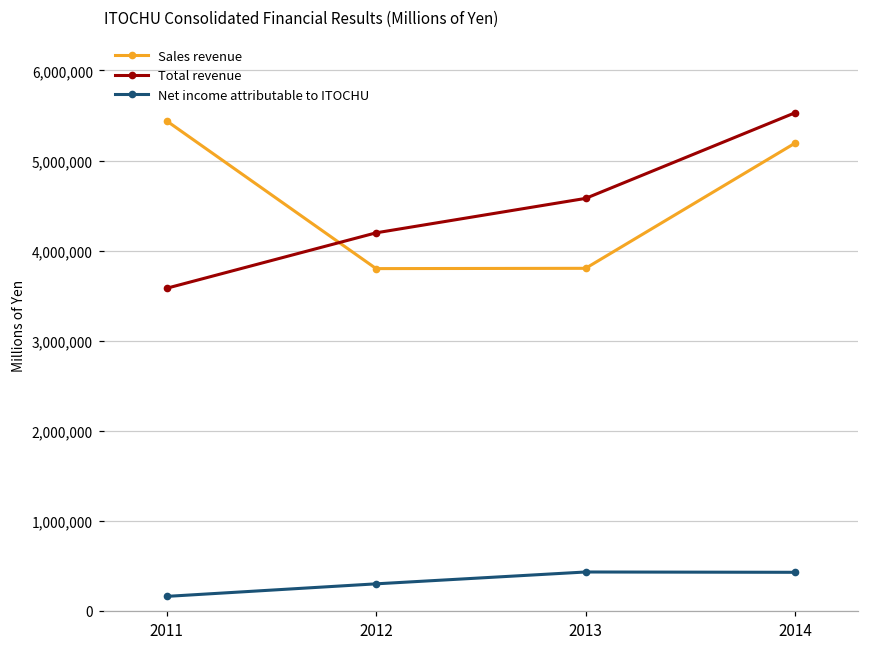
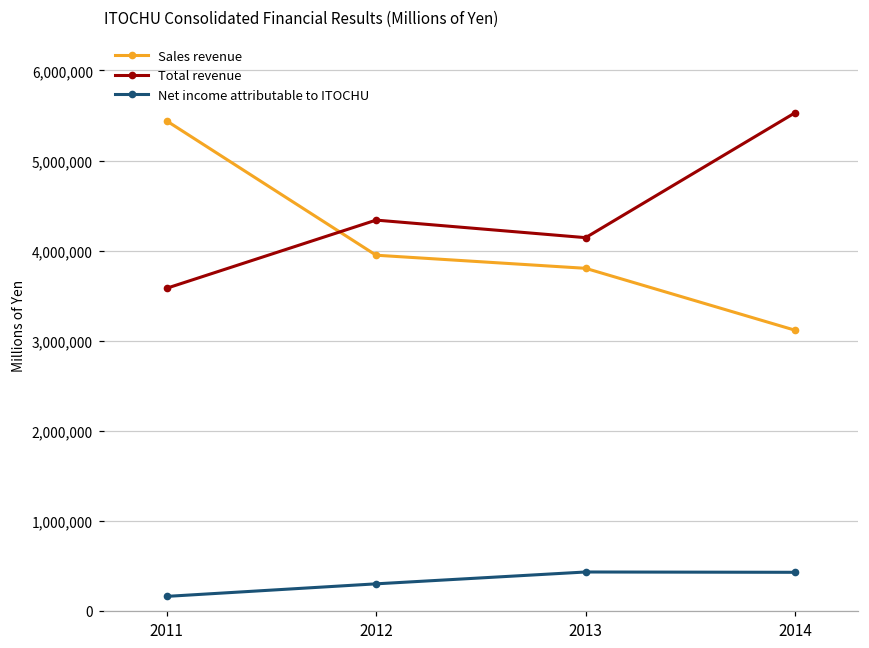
Sales revenue, 2012: 3,800,000 -> 3,900,000
Total revenue, 2012: 4,200,000 -> 4,300,000
Total revenue, 2013: 4,600,000 -> 4,100,000
Sales revenue, 2014: 5,200,000 -> 3,100,000
